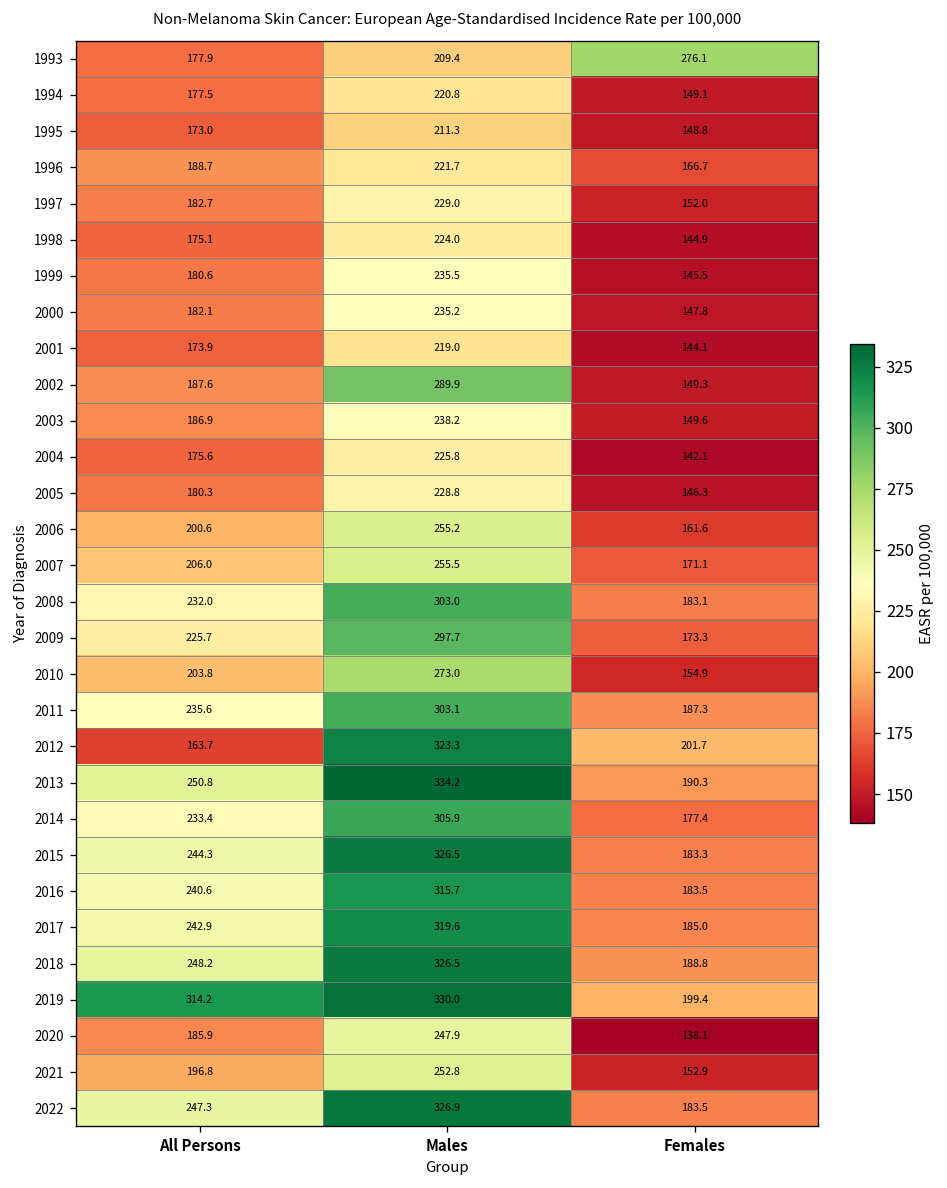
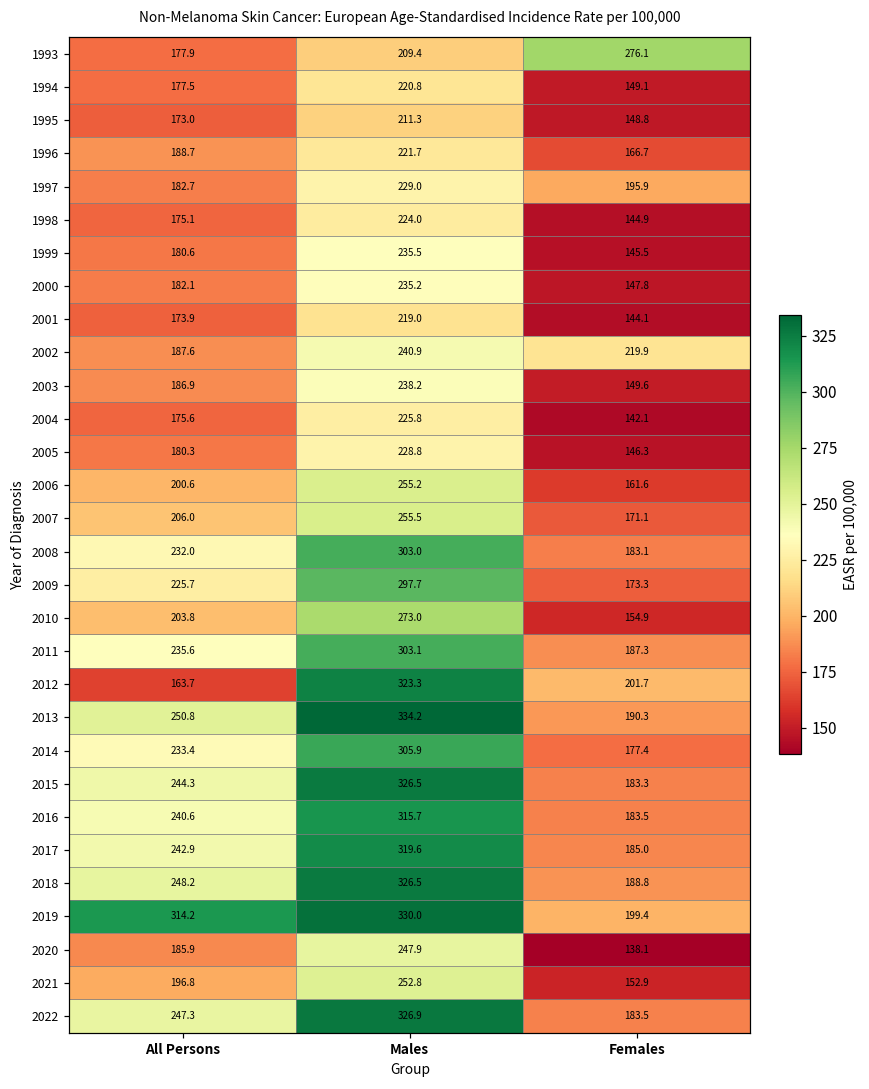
1997, Females: 152.0 -> 195.9
2002, Males: 289.9 -> 240.9
2002, Females: 149.3 -> 219.9
